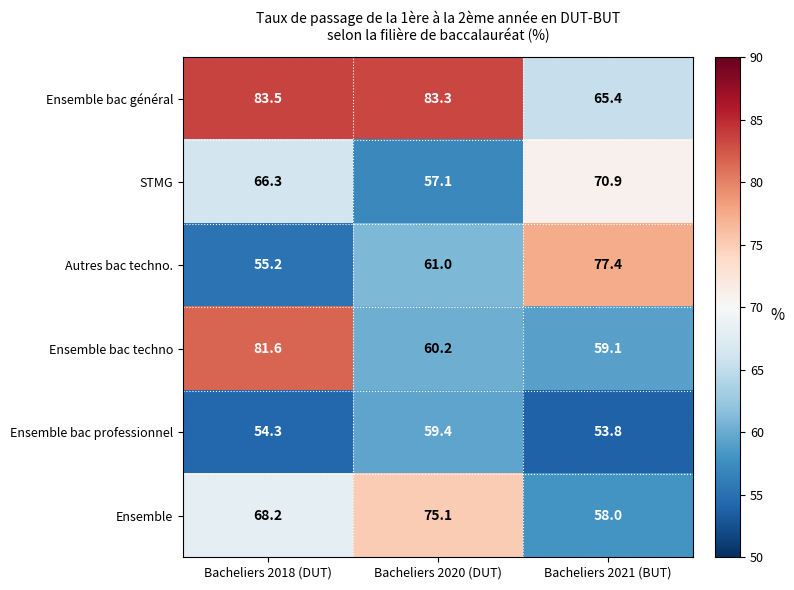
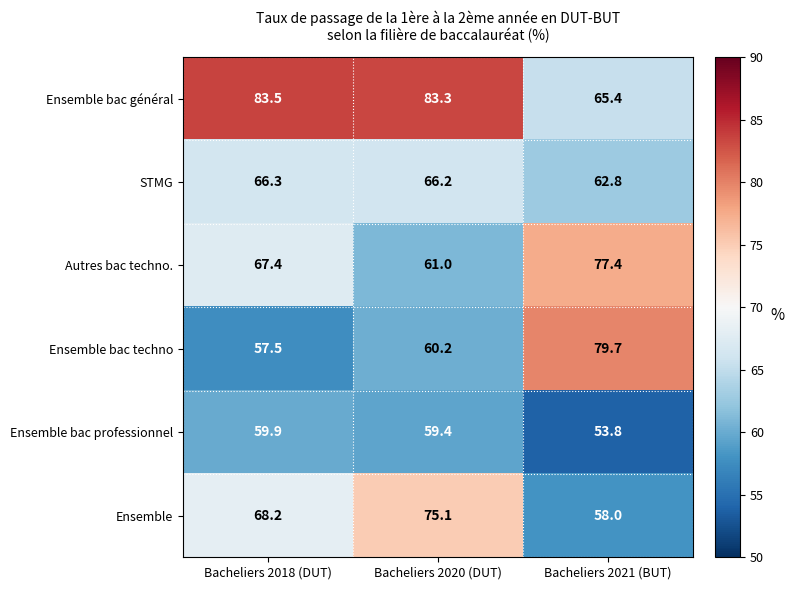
STMG, Bacheliers 2020 (DUT): 57.1 -> 66.2
STMG, Bacheliers 2021 (BUT): 70.9 -> 62.8
Autres bac techno., Bacheliers 2018 (DUT): 55.2 -> 67.4
Ensemble bac techno, Bacheliers 2018 (DUT): 81.6 -> 57.5
Ensemble bac techno, Bacheliers 2021 (BUT): 59.1 -> 79.7
Ensemble bac professionnel, Bacheliers 2018 (DUT): 54.3 -> 59.9
